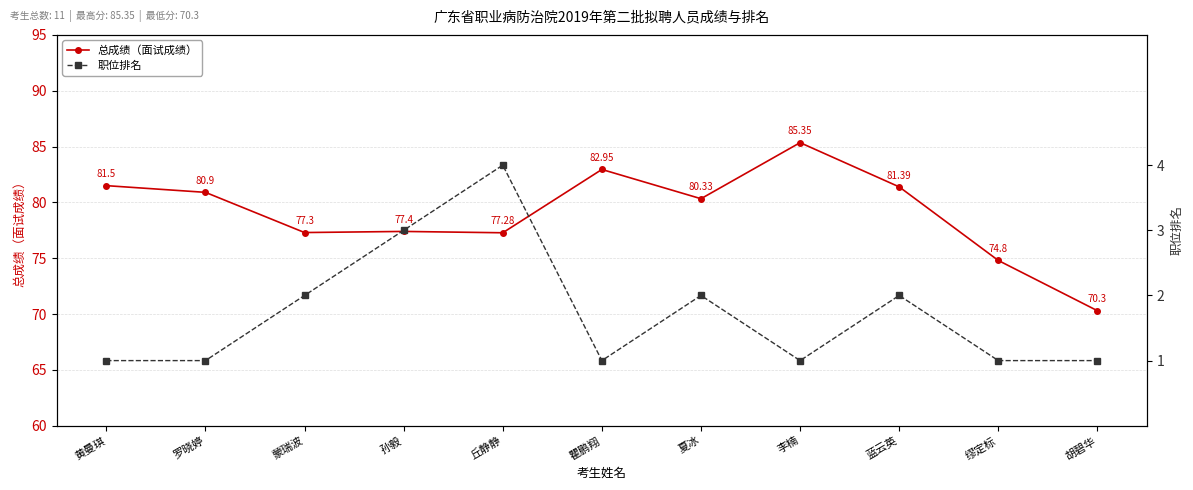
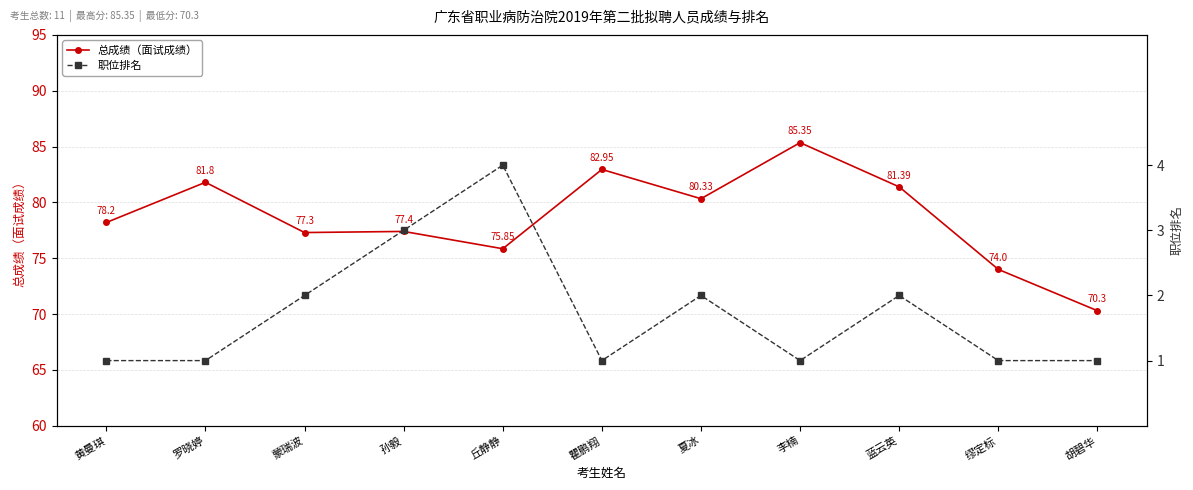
总成绩（面试成绩）, 黄曼琪: 81.5 -> 78.2
总成绩（面试成绩）, 罗晓婷: 80.9 -> 81.8
总成绩（面试成绩）, 丘静静: 77.28 -> 75.85
总成绩（面试成绩）, 缪定标: 74.8 -> 74.0
